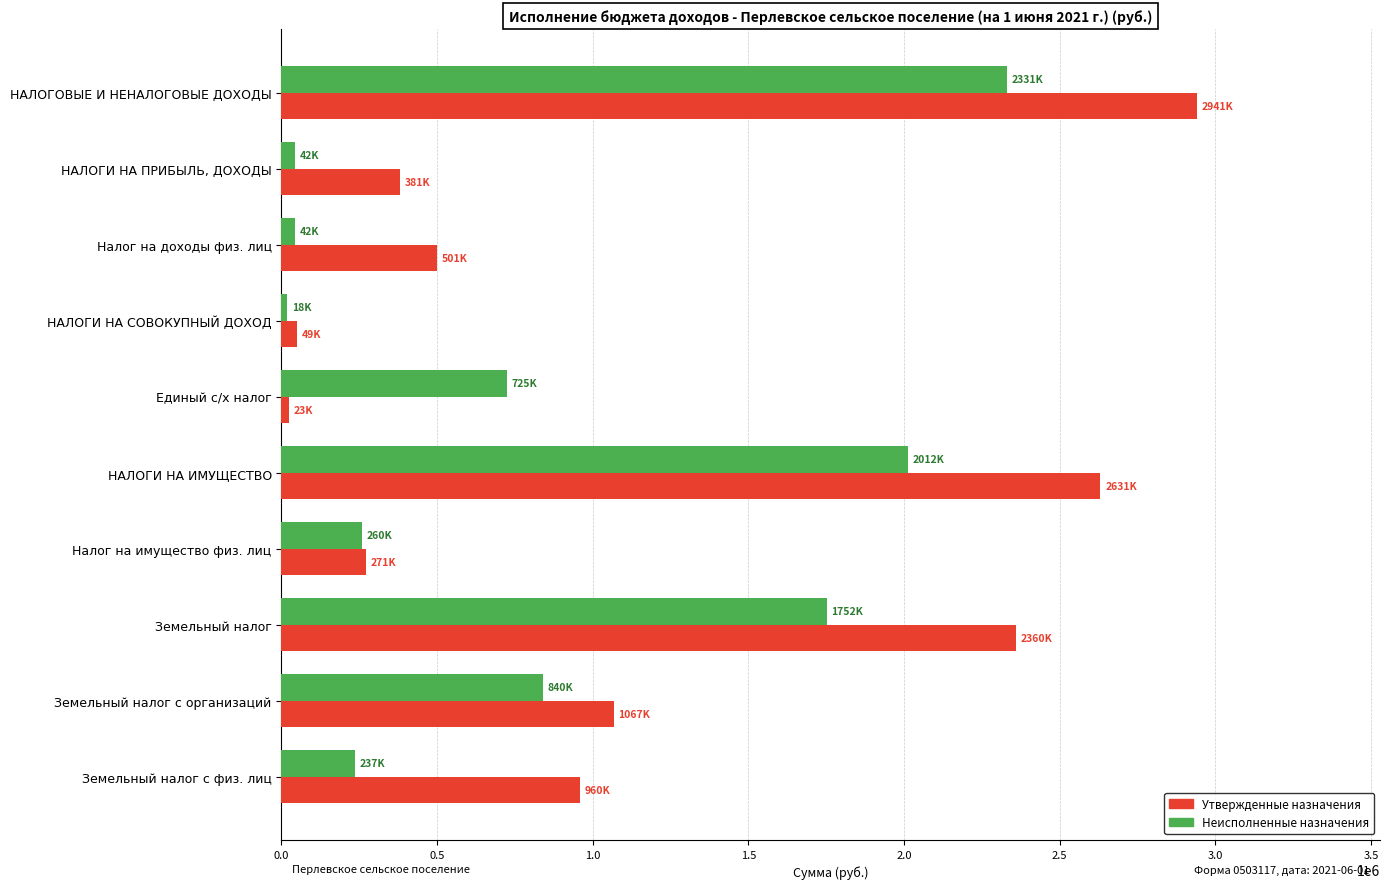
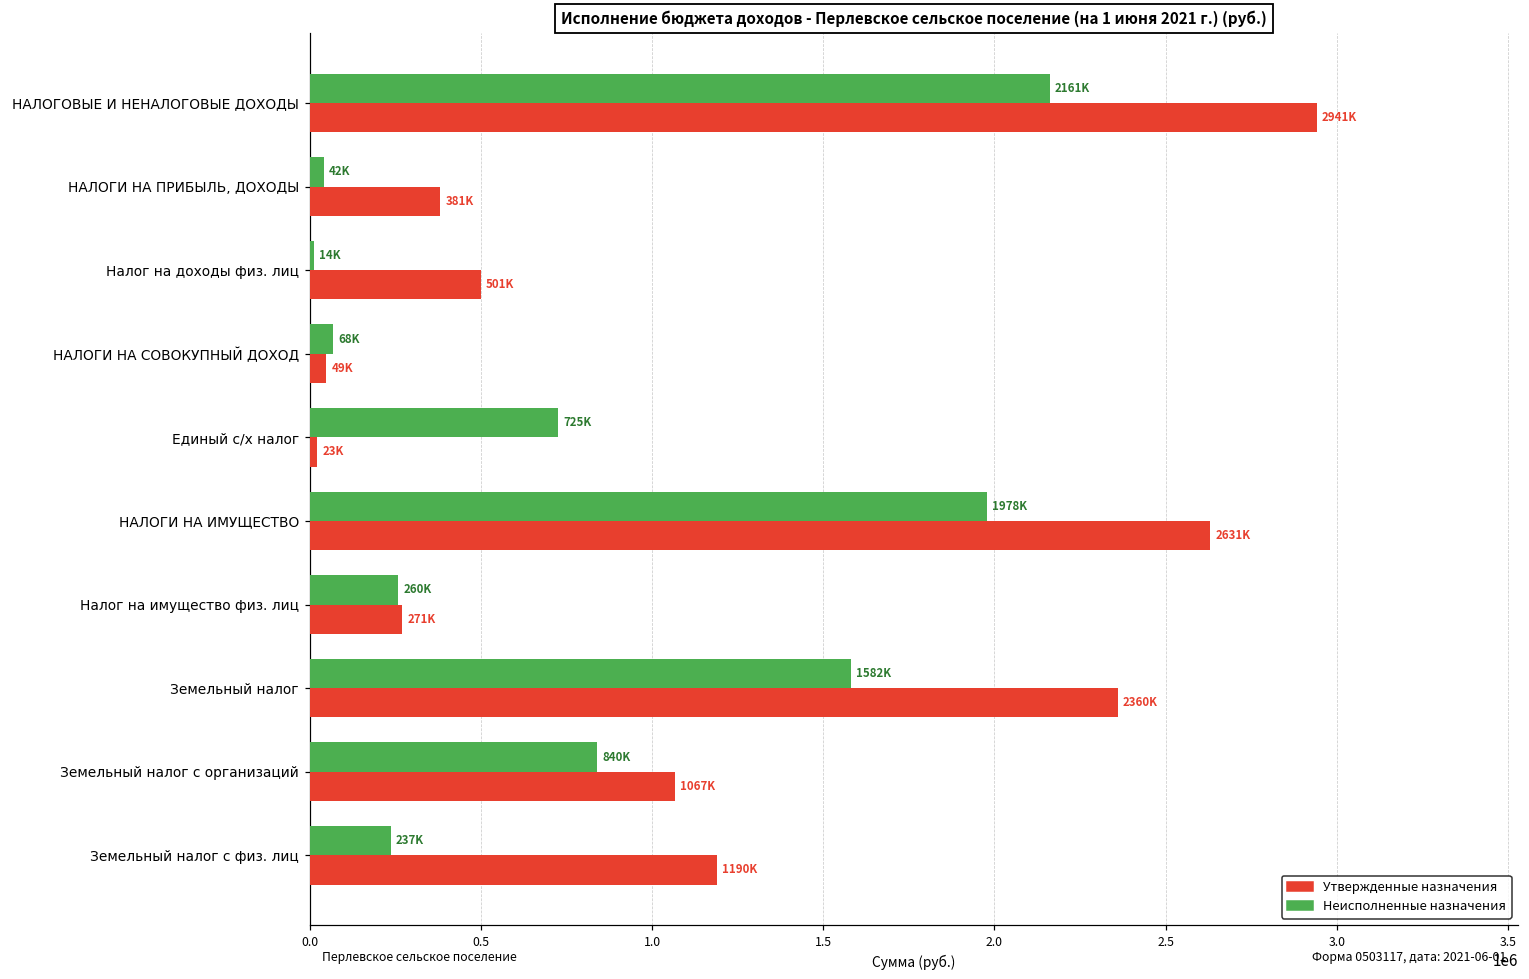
Неисполненные назначения, НАЛОГОВЫЕ И НЕНАЛОГОВЫЕ ДОХОДЫ: 2331K -> 2161K
Неисполненные назначения, Налог на доходы физ. лиц: 42K -> 14K
Неисполненные назначения, НАЛОГИ НА СОВОКУПНЫЙ ДОХОД: 18K -> 68K
Неисполненные назначения, НАЛОГИ НА ИМУЩЕСТВО: 2012K -> 1978K
Неисполненные назначения, Земельный налог: 1752K -> 1582K
Утвержденные назначения, Земельный налог с физ. лиц: 960K -> 1190K
